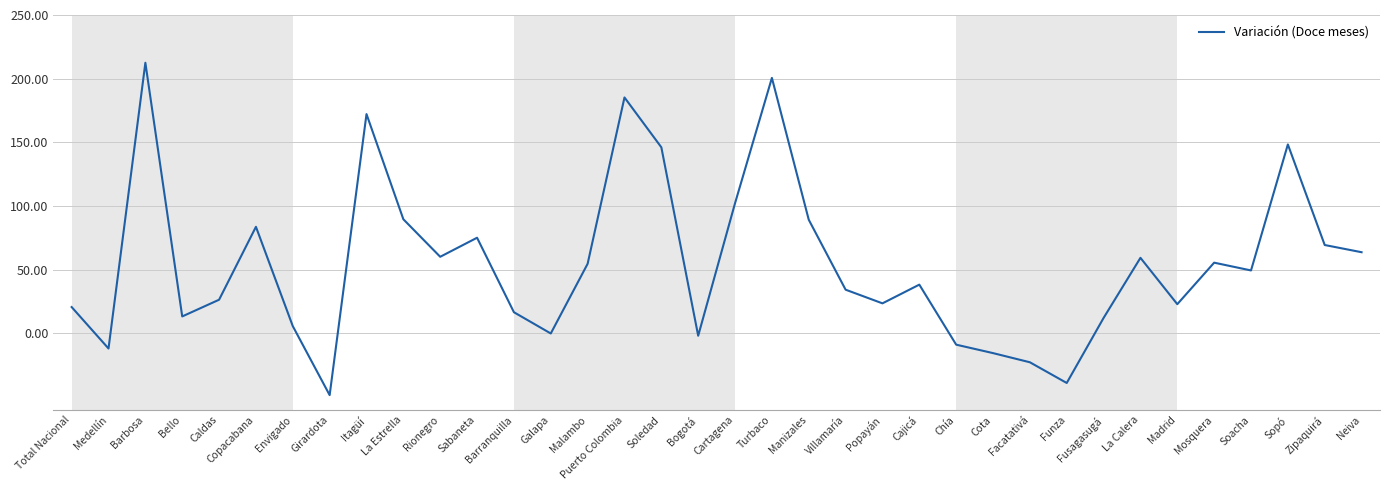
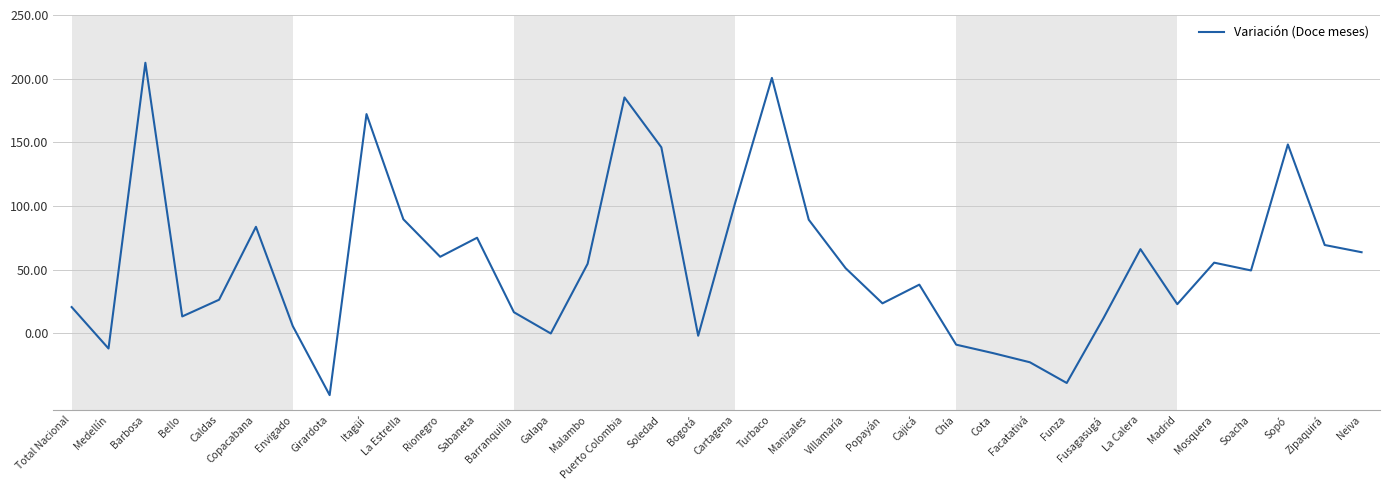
Villamaría: 34 -> 51
La Calera: 59 -> 66
